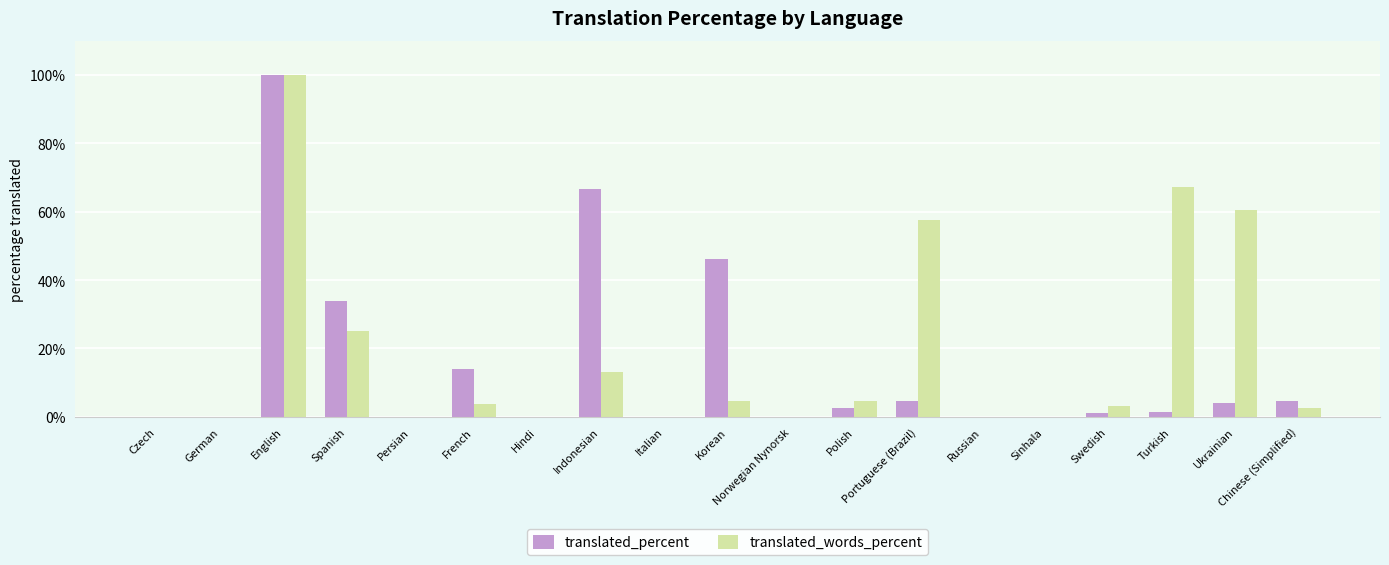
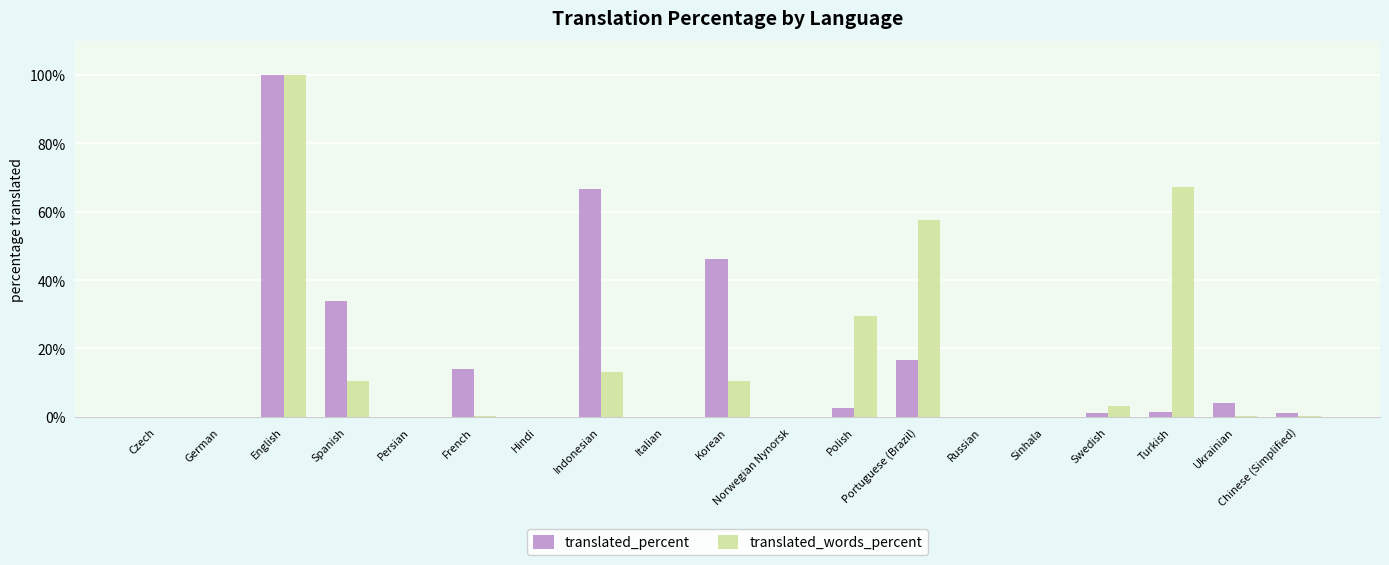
translated_words_percent, Spanish: 25% -> 11%
translated_words_percent, French: 4% -> 0%
translated_words_percent, Korean: 5% -> 11%
translated_words_percent, Polish: 5% -> 30%
translated_percent, Portuguese (Brazil): 5% -> 17%
translated_words_percent, Ukrainian: 61% -> 0%
translated_percent, Chinese (Simplified): 5% -> 1%
translated_words_percent, Chinese (Simplified): 3% -> 0%
